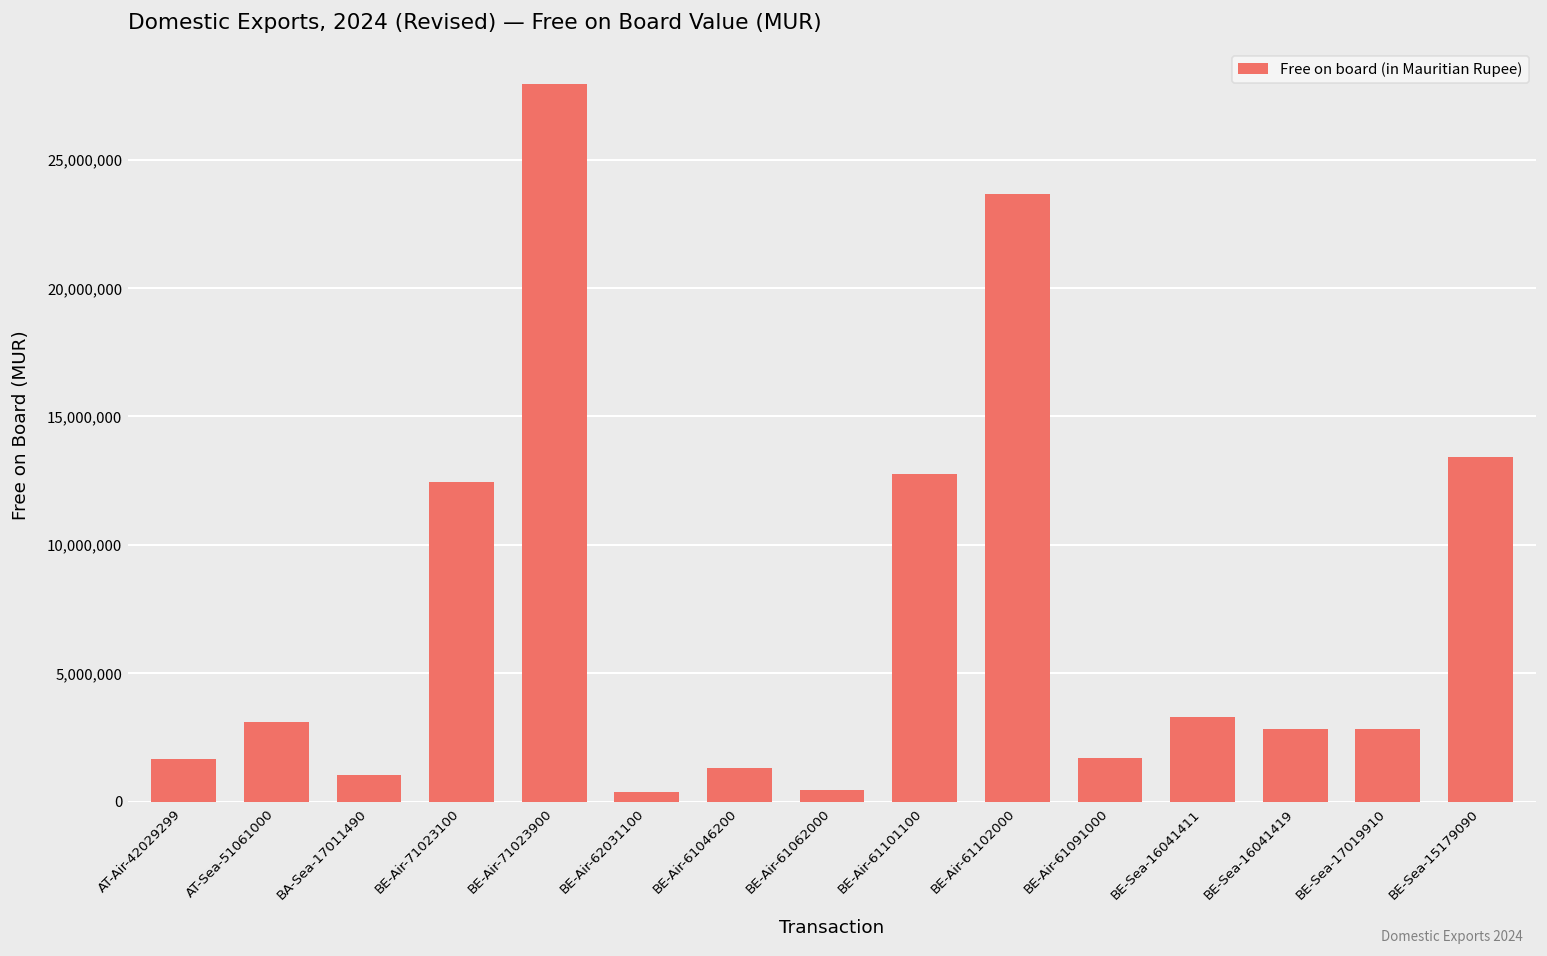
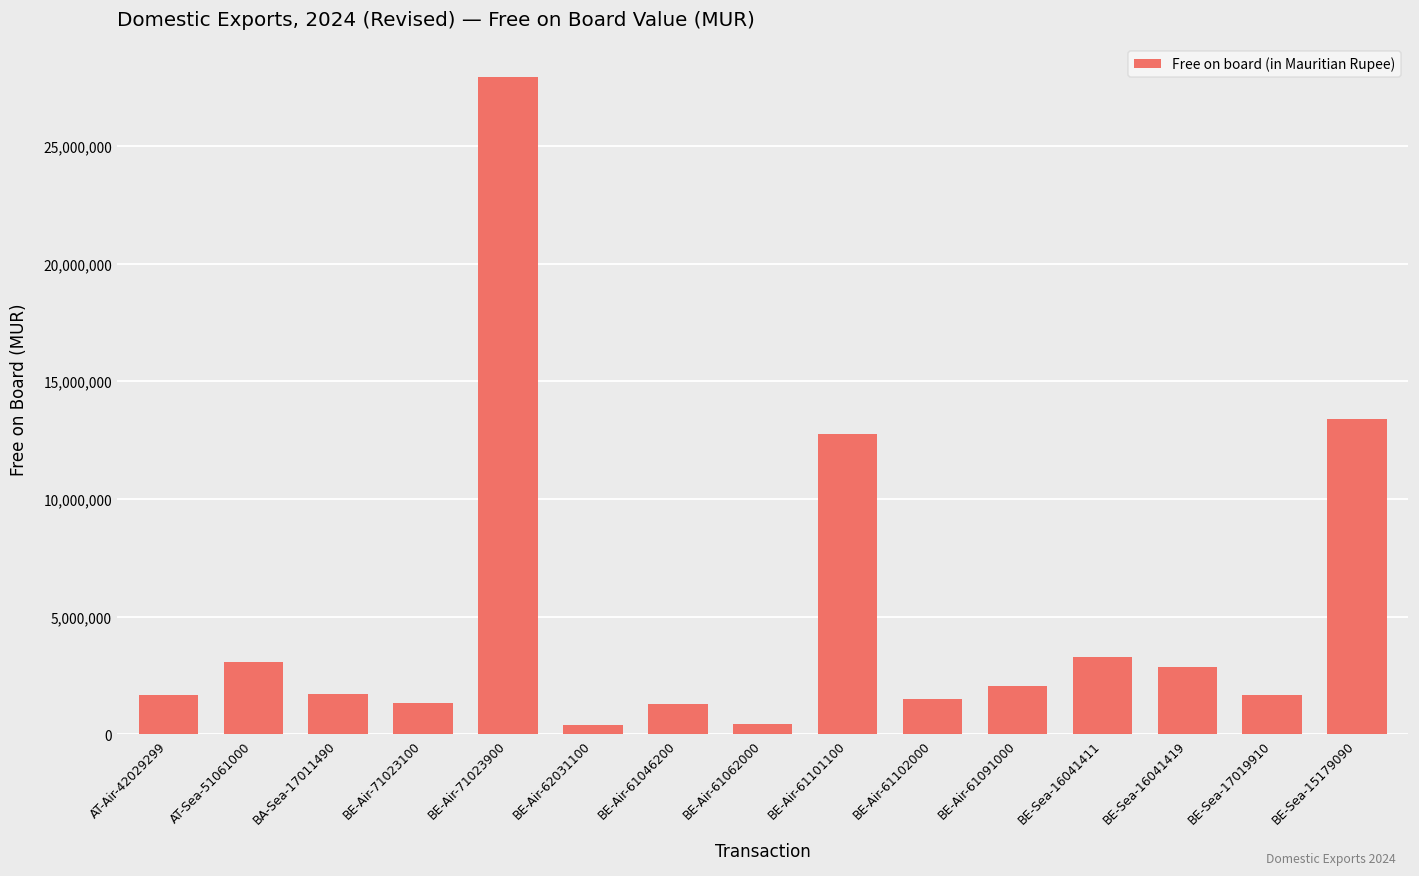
BA-Sea-17011490: 1,000,000 -> 1,700,000
BE-Air-71023100: 12,400,000 -> 1,300,000
BE-Air-61102000: 23,700,000 -> 1,500,000
BE-Air-61091000: 1,700,000 -> 2,100,000
BE-Sea-17019910: 2,800,000 -> 1,700,000
